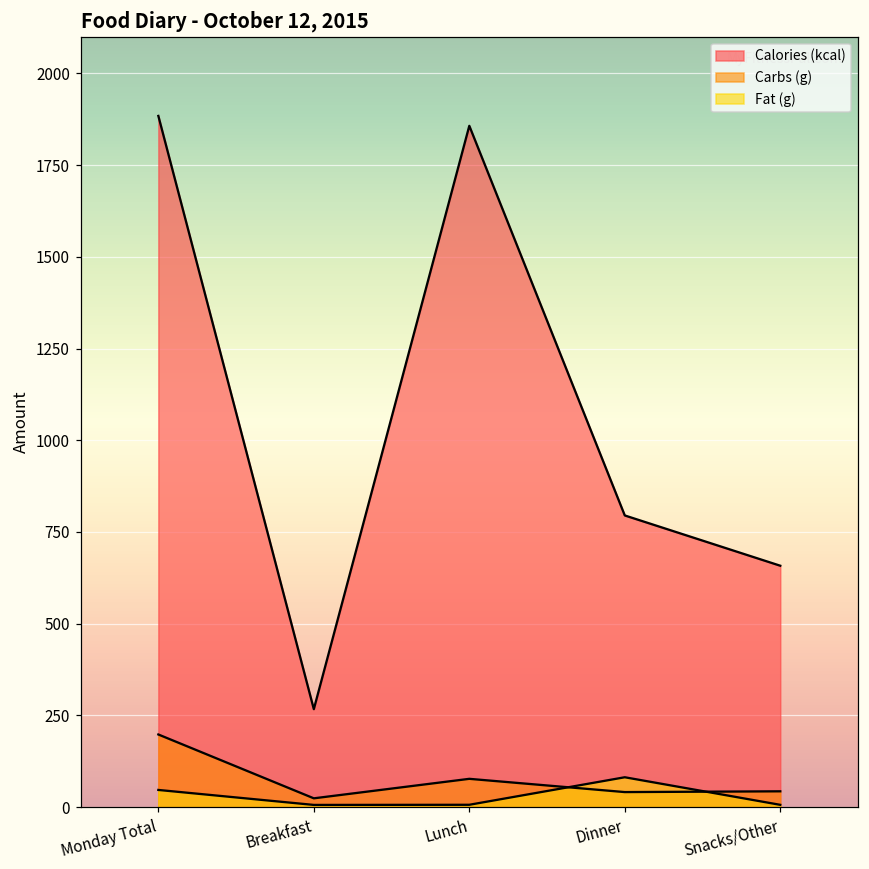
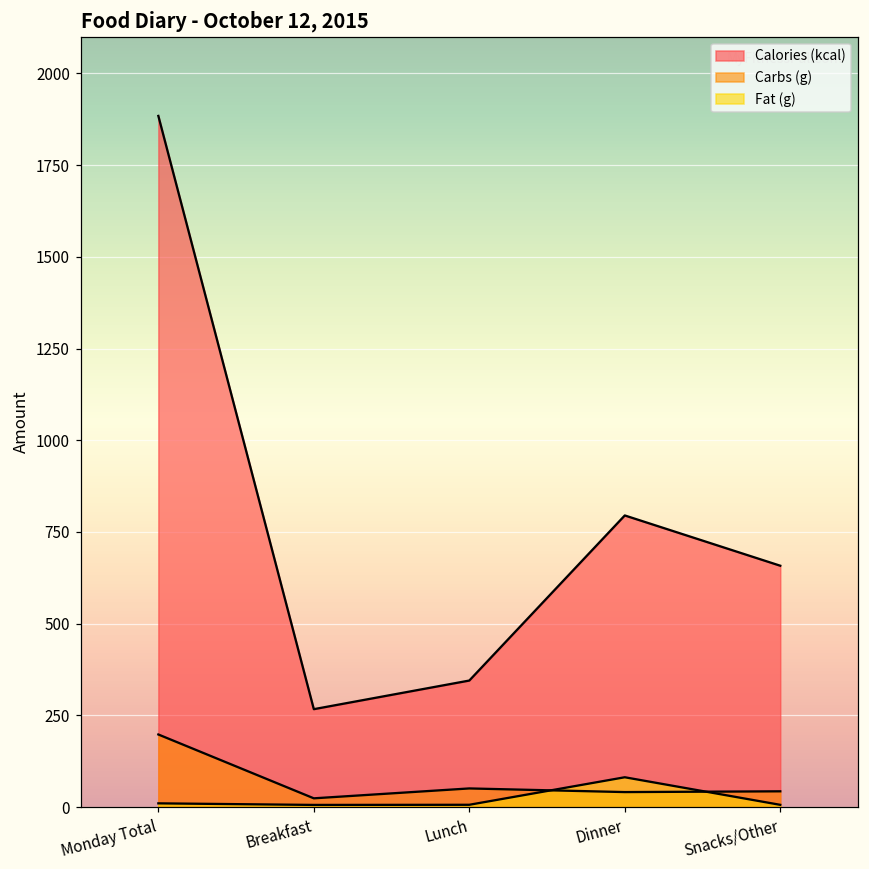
Fat (g), Monday Total: 50 -> 10
Calories (kcal), Lunch: 1860 -> 350
Carbs (g), Lunch: 80 -> 50
